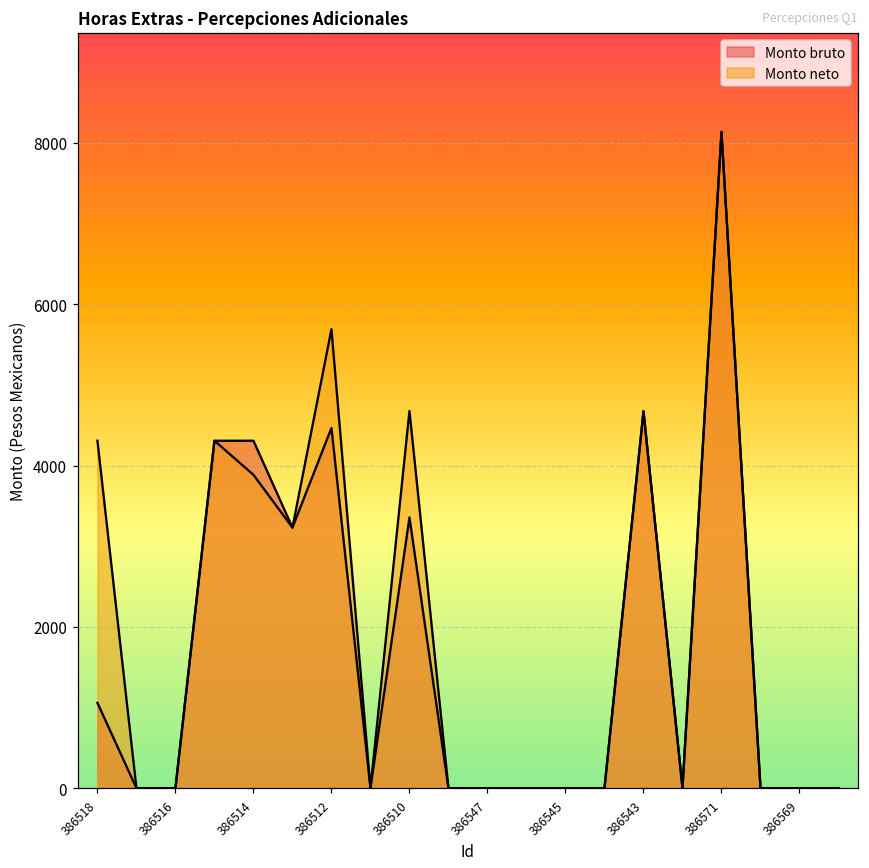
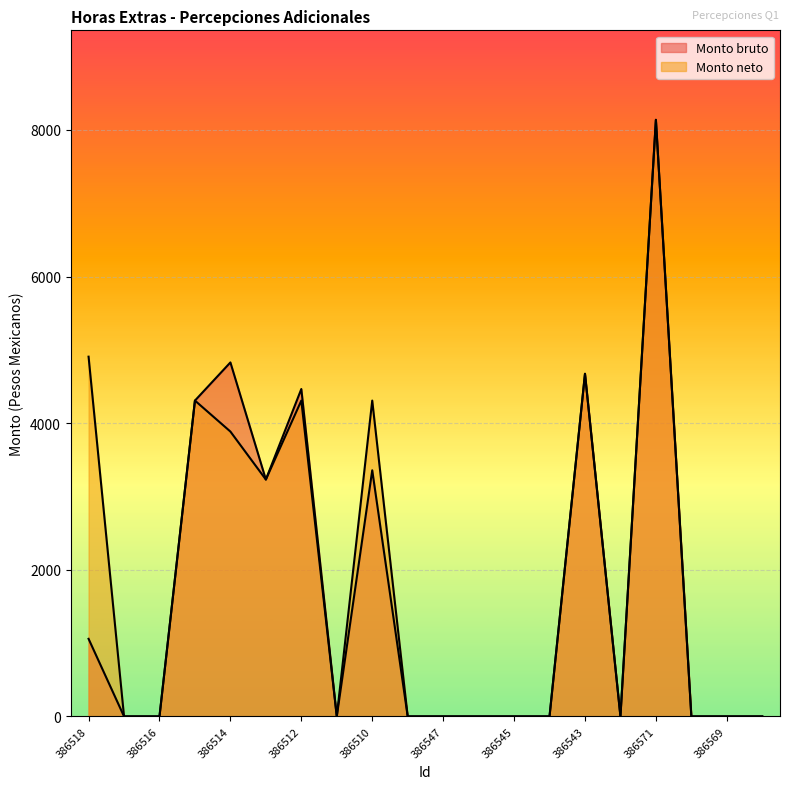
Monto neto, 386518: 4300 -> 4900
Monto bruto, 386514: 4300 -> 4800
Monto neto, 386512: 5700 -> 4300
Monto neto, 386510: 4700 -> 4300
